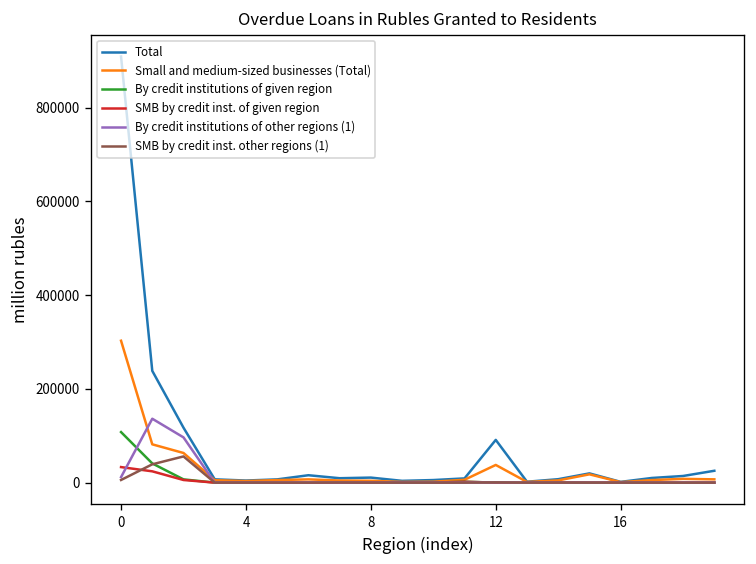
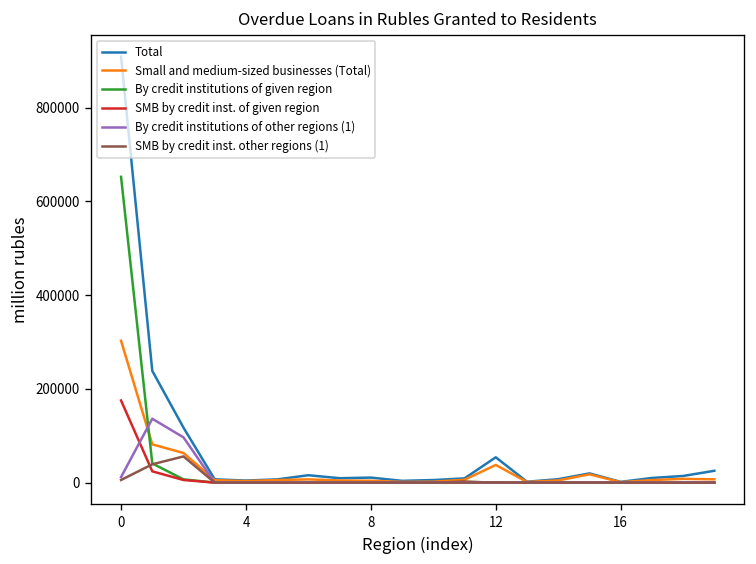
By credit institutions of given region, 0: 110000 -> 650000
SMB by credit inst. of given region, 0: 30000 -> 180000
Total, 12: 90000 -> 50000
